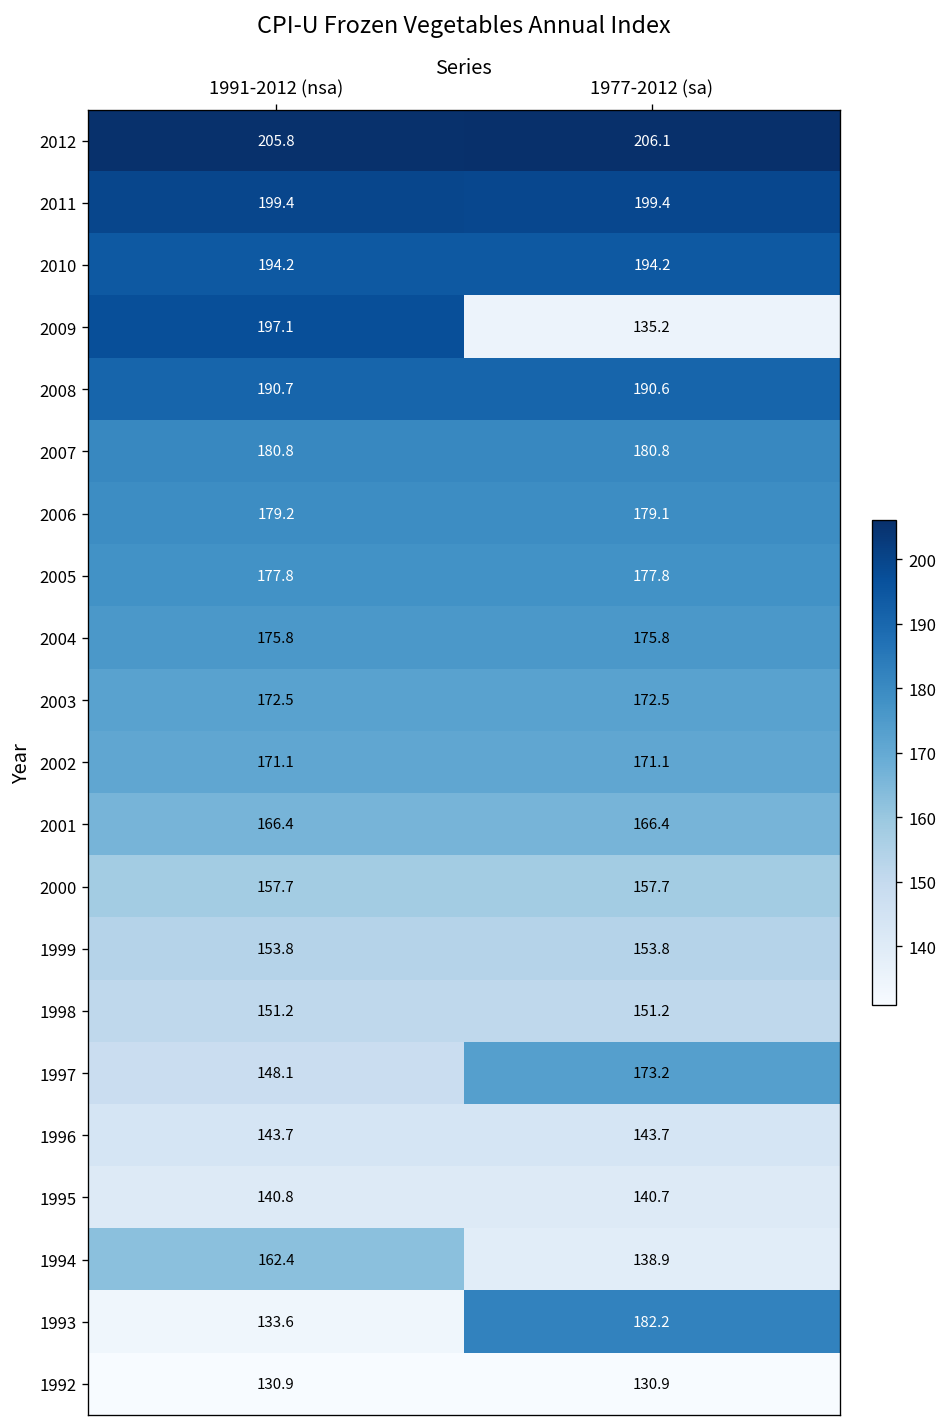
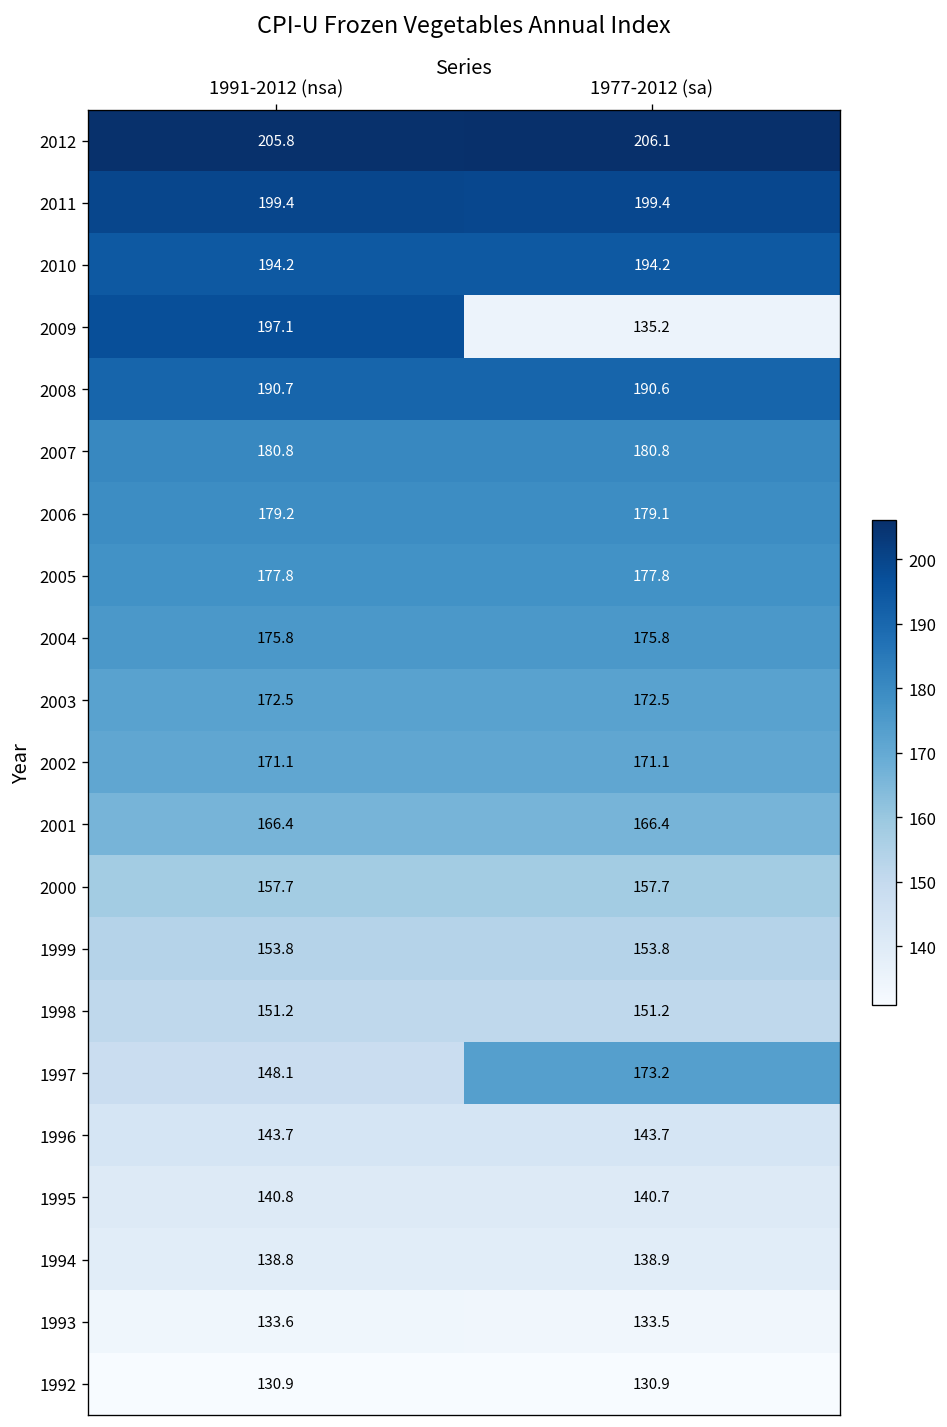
1994, 1991-2012 (nsa): 162.4 -> 138.8
1993, 1977-2012 (sa): 182.2 -> 133.5
